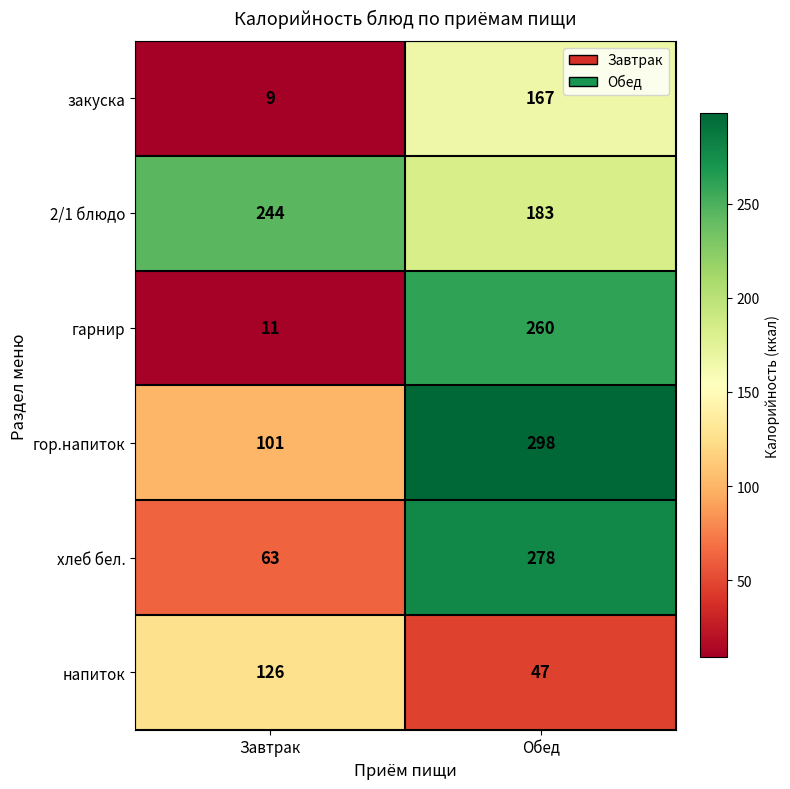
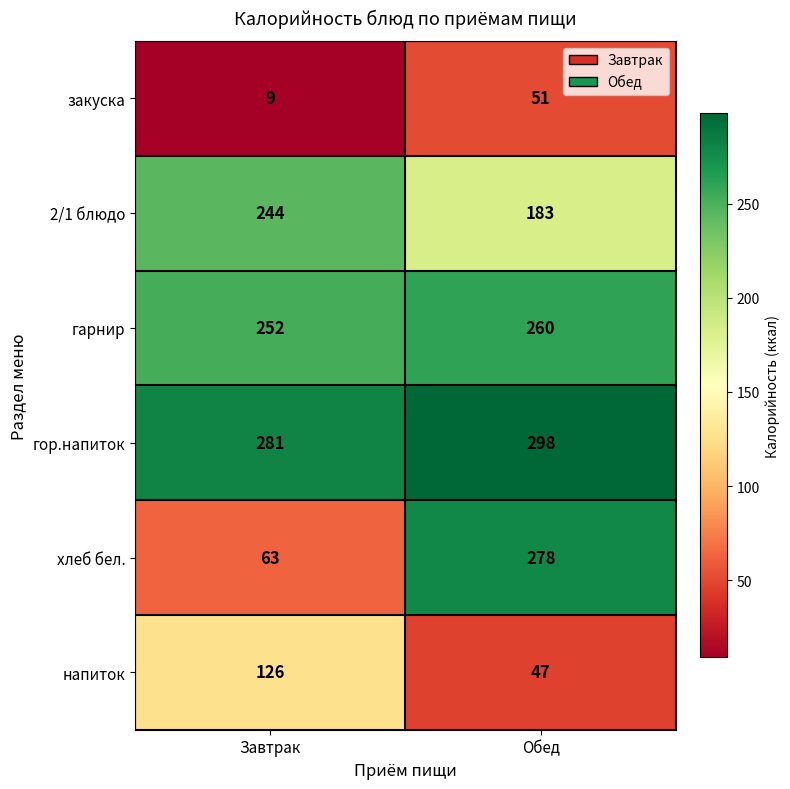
закуска, Обед: 167 -> 51
гарнир, Завтрак: 11 -> 252
гор.напиток, Завтрак: 101 -> 281
